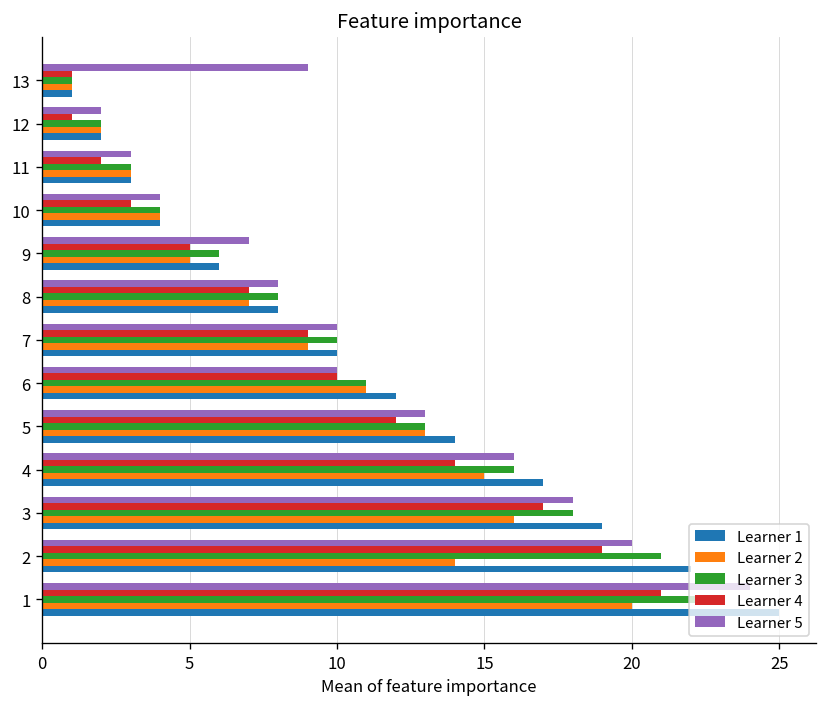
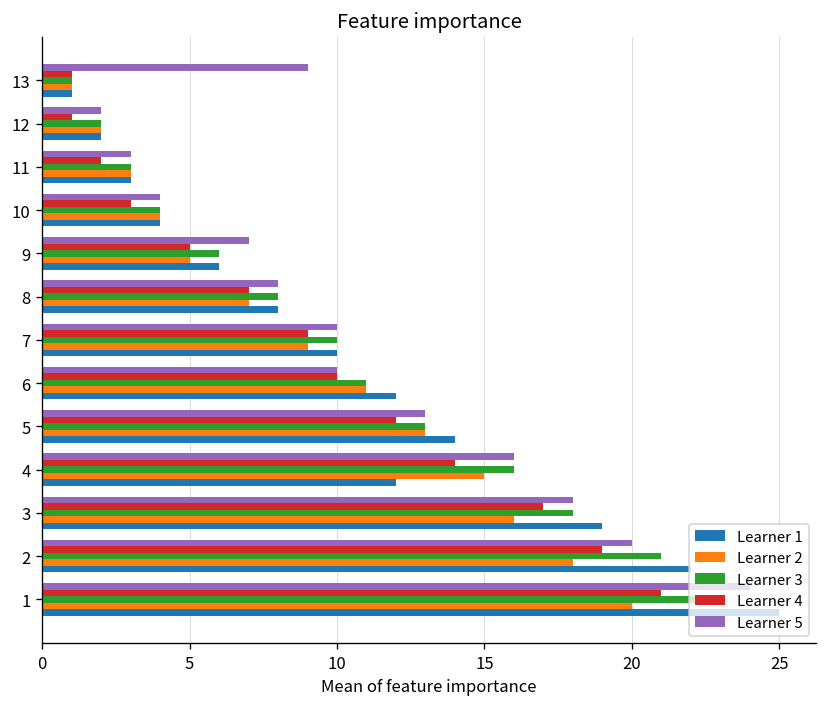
Learner 1, 4: 17 -> 12
Learner 2, 2: 14 -> 18
